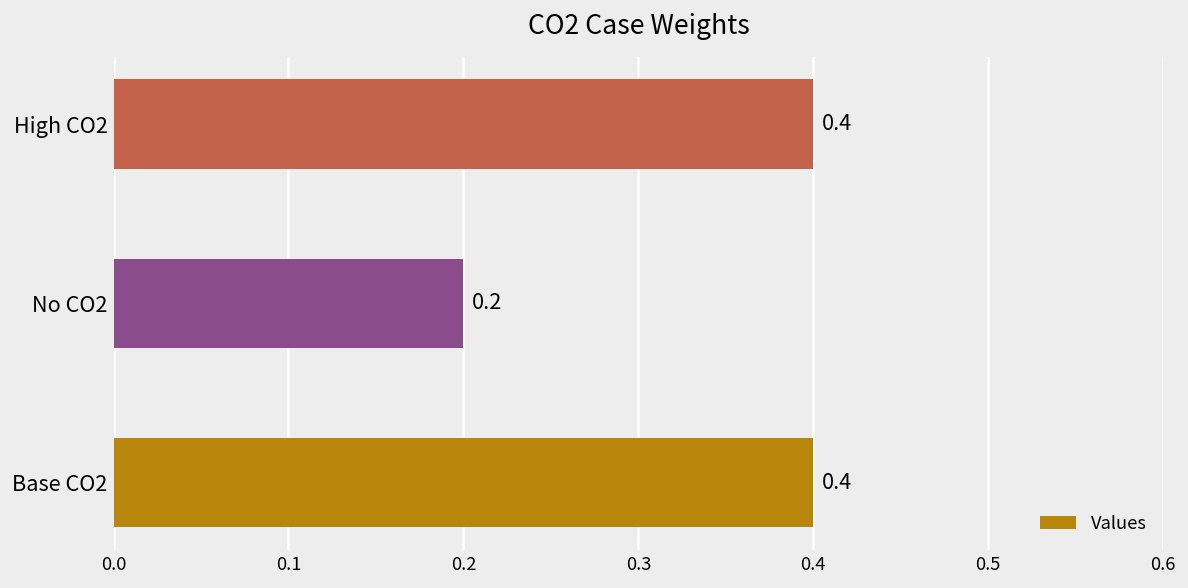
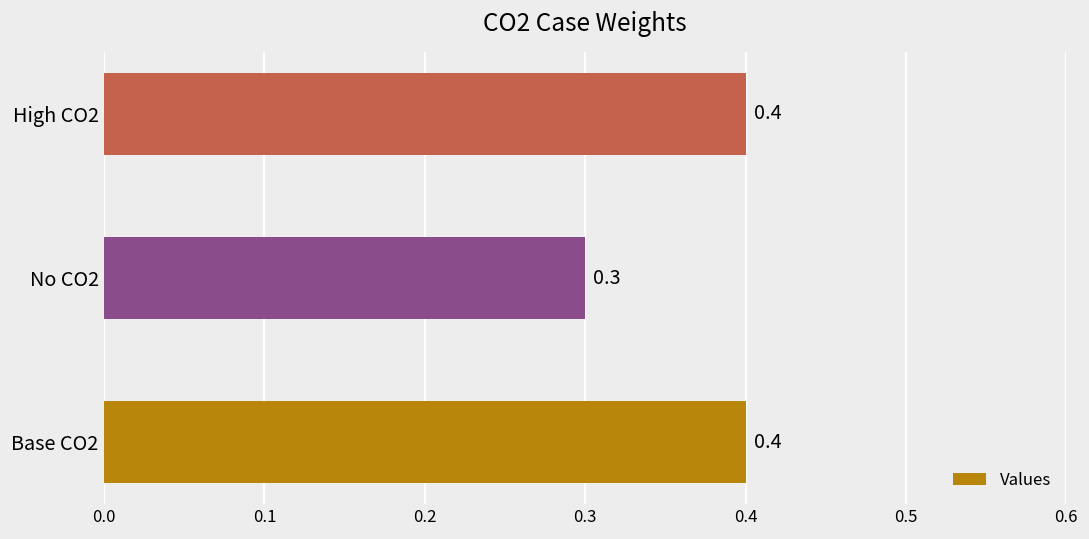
No CO2: 0.2 -> 0.3
